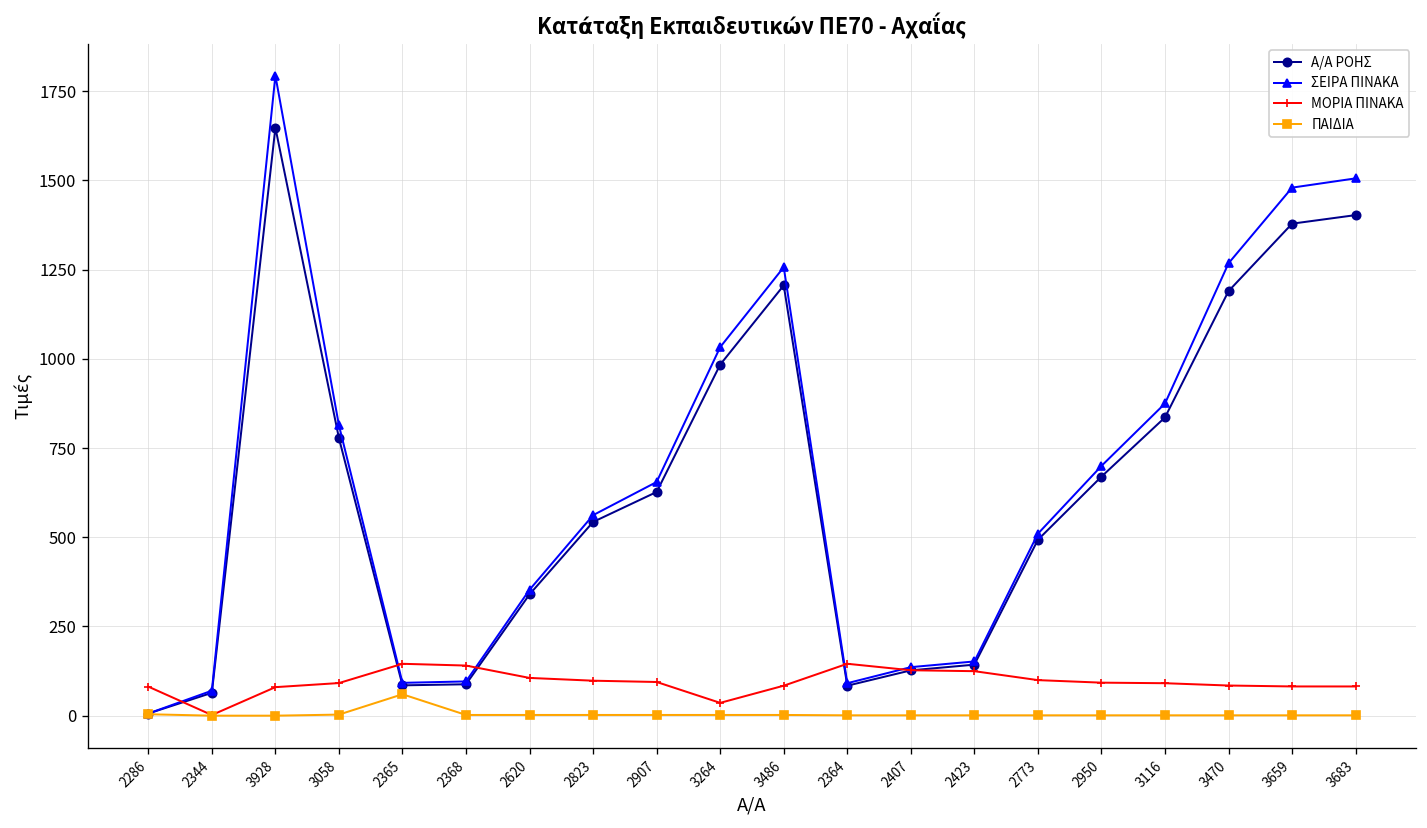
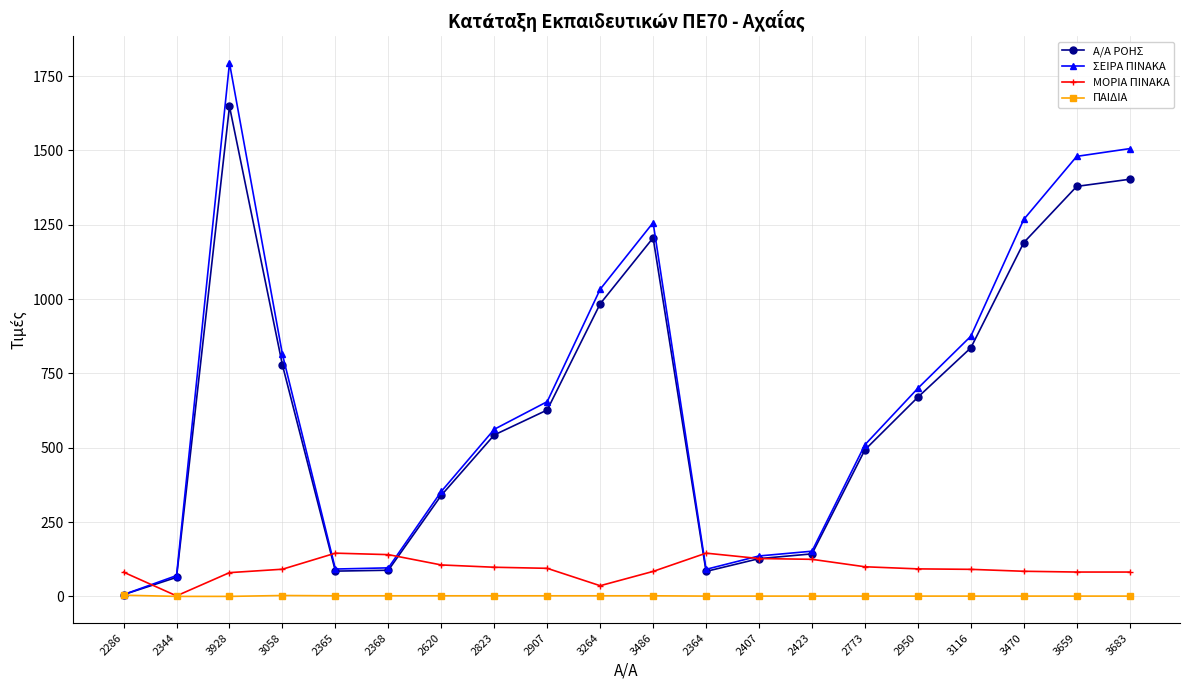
ΠΑΙΔΙΑ, 2365: 60 -> 0
